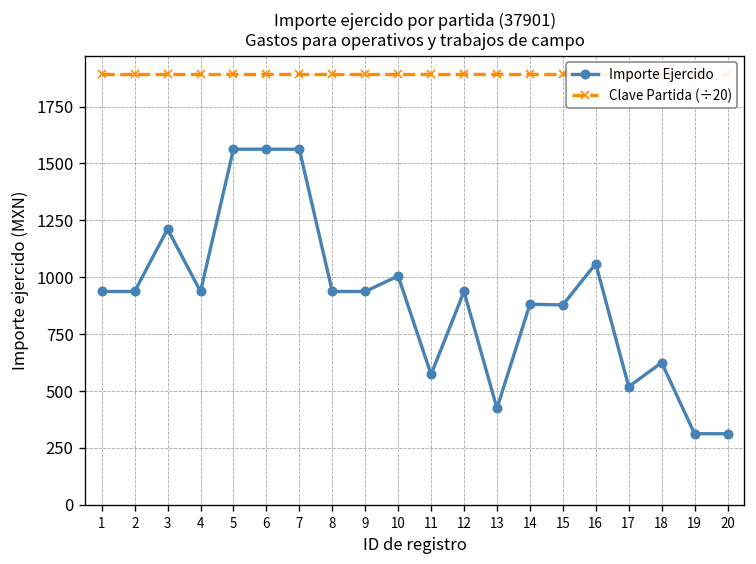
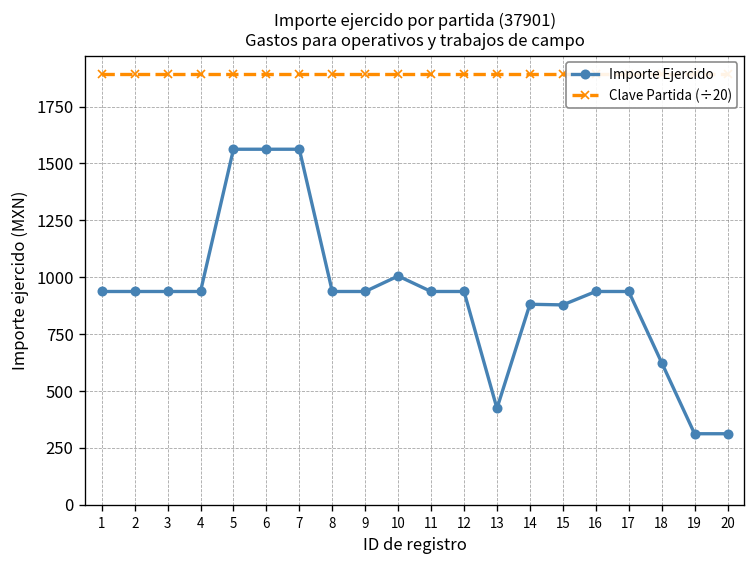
Importe Ejercido, 3: 1210 -> 940
Importe Ejercido, 11: 570 -> 940
Importe Ejercido, 16: 1060 -> 940
Importe Ejercido, 17: 520 -> 940
